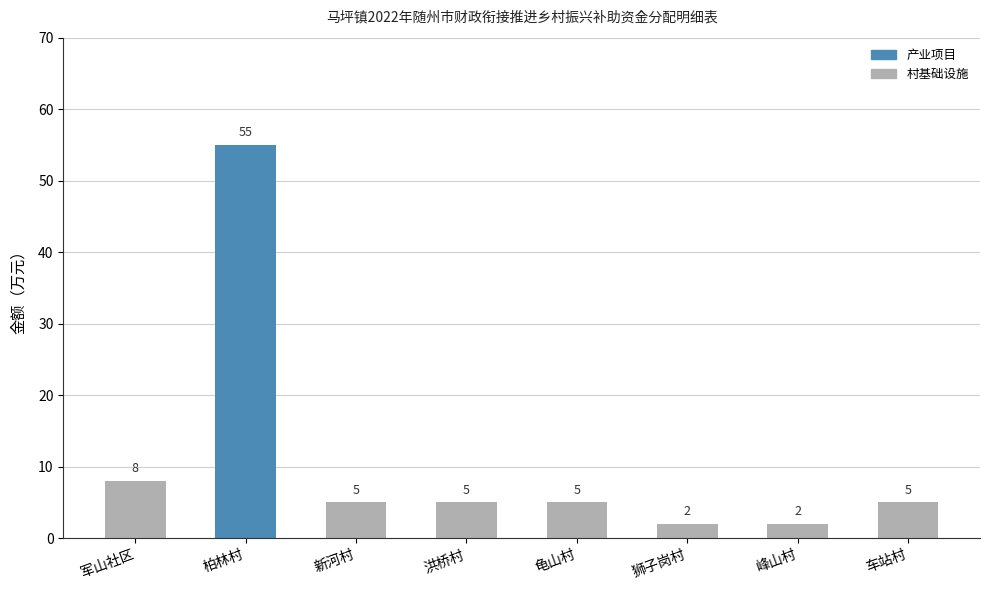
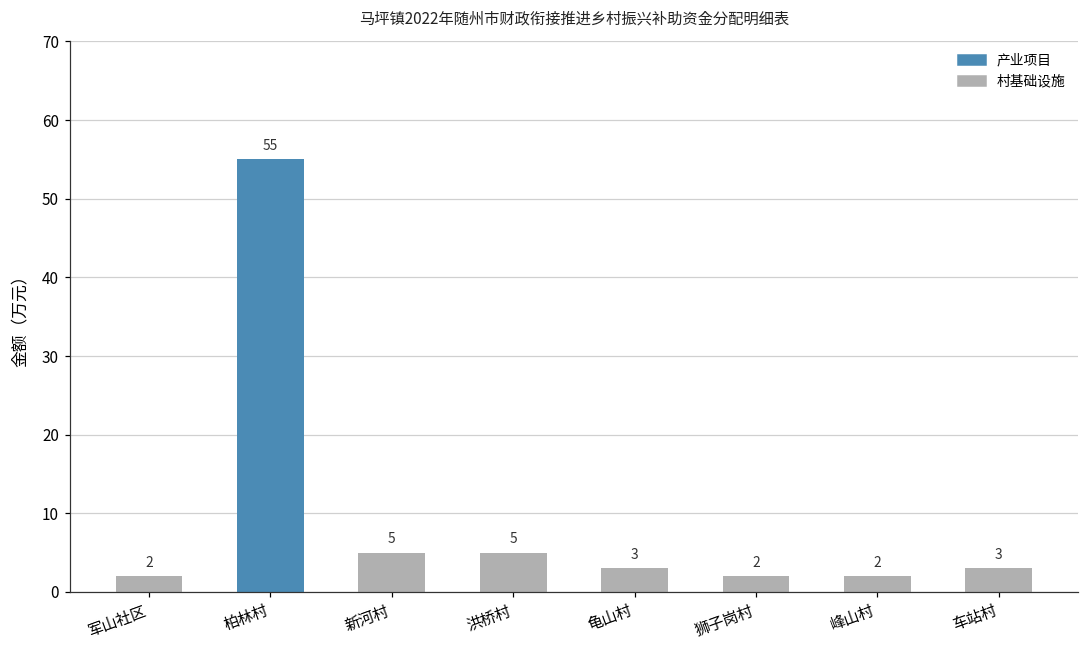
军山社区: 8 -> 2
龟山村: 5 -> 3
车站村: 5 -> 3
